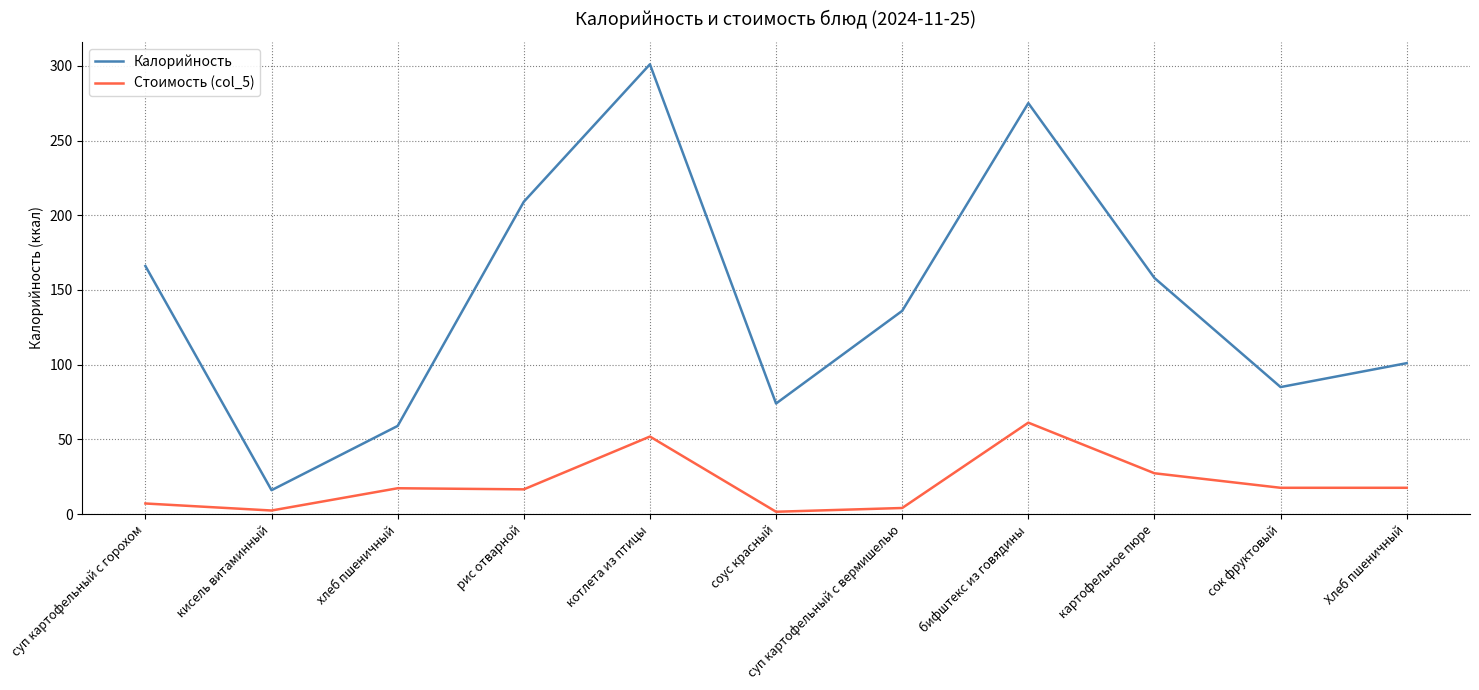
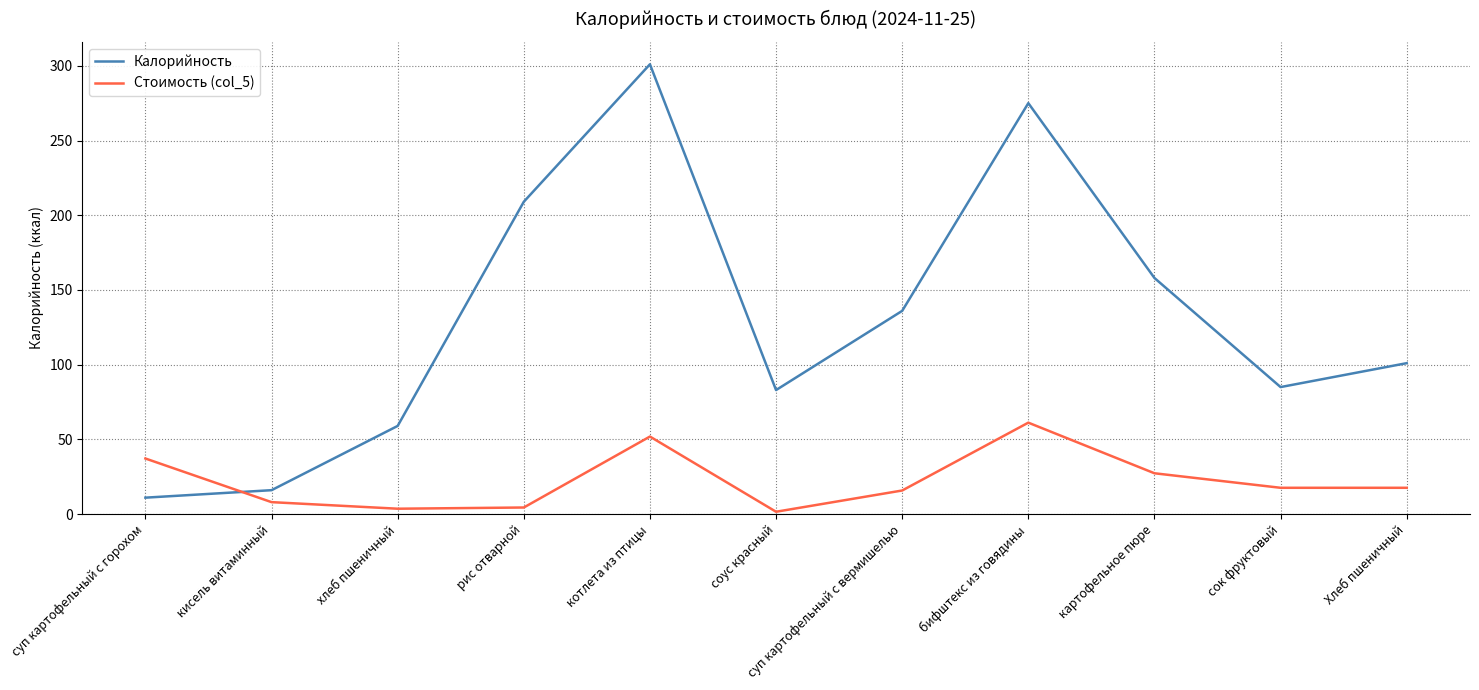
Калорийность, суп картофельный с горохом: 166 -> 11
Стоимость (col_5), суп картофельный с горохом: 7 -> 37
Стоимость (col_5), кисель витаминный: 2 -> 8
Стоимость (col_5), хлеб пшеничный: 17 -> 4
Стоимость (col_5), рис отварной: 17 -> 4
Калорийность, соус красный: 74 -> 83
Стоимость (col_5), суп картофельный с вермишелью: 4 -> 16
